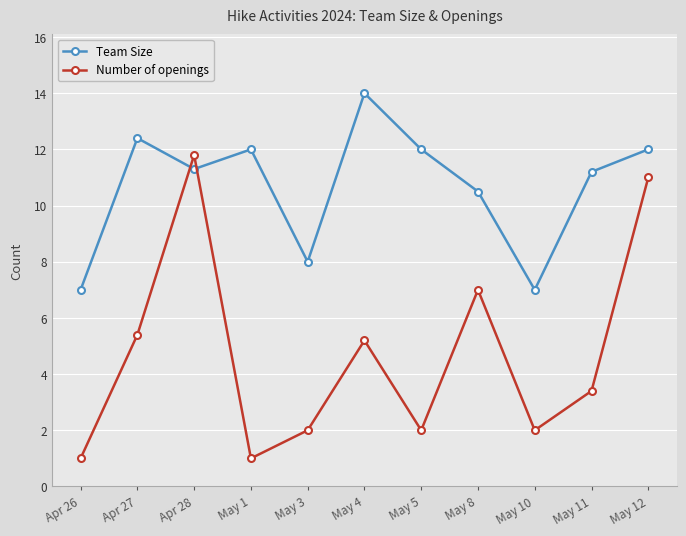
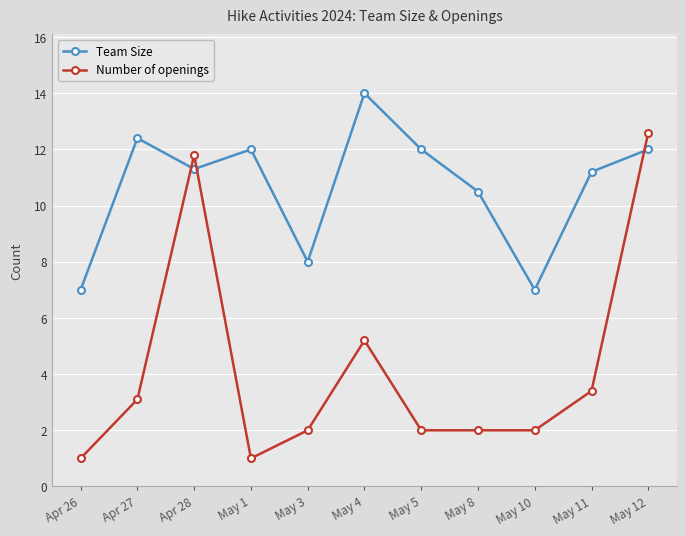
Number of openings, Apr 27: 5.4 -> 3.1
Number of openings, May 8: 7 -> 2
Number of openings, May 12: 11.0 -> 12.6
